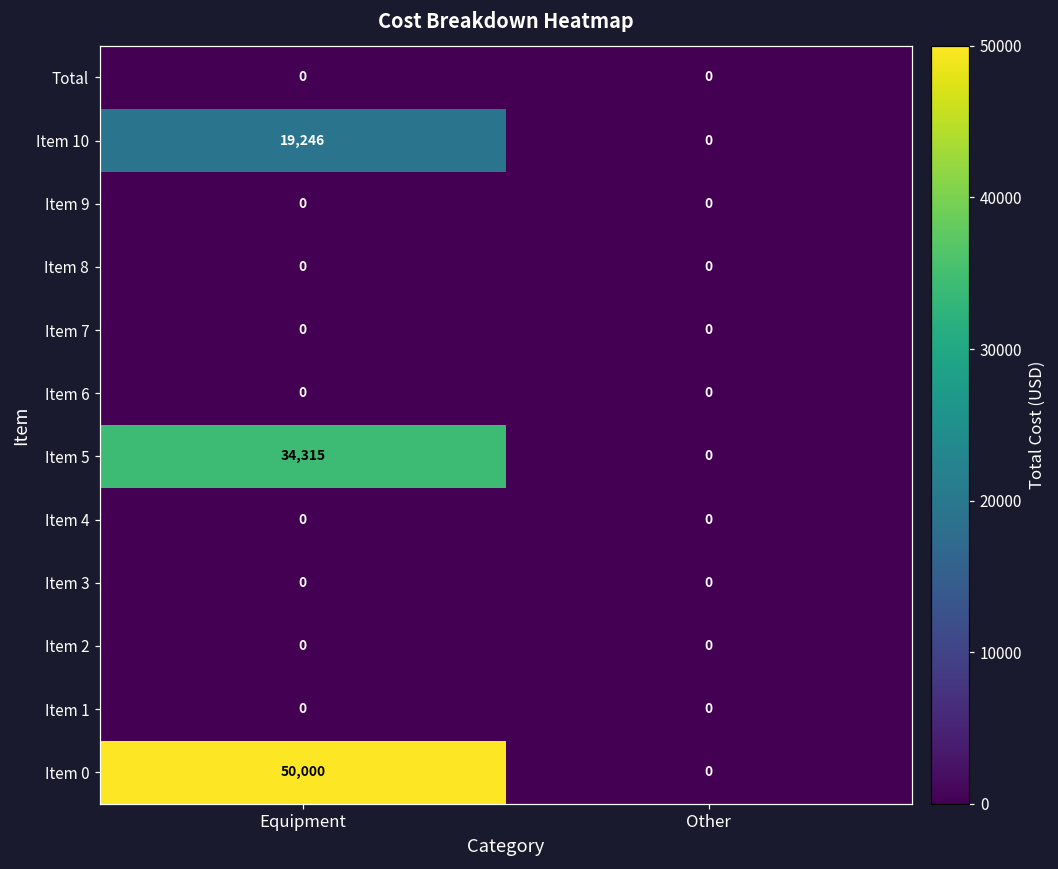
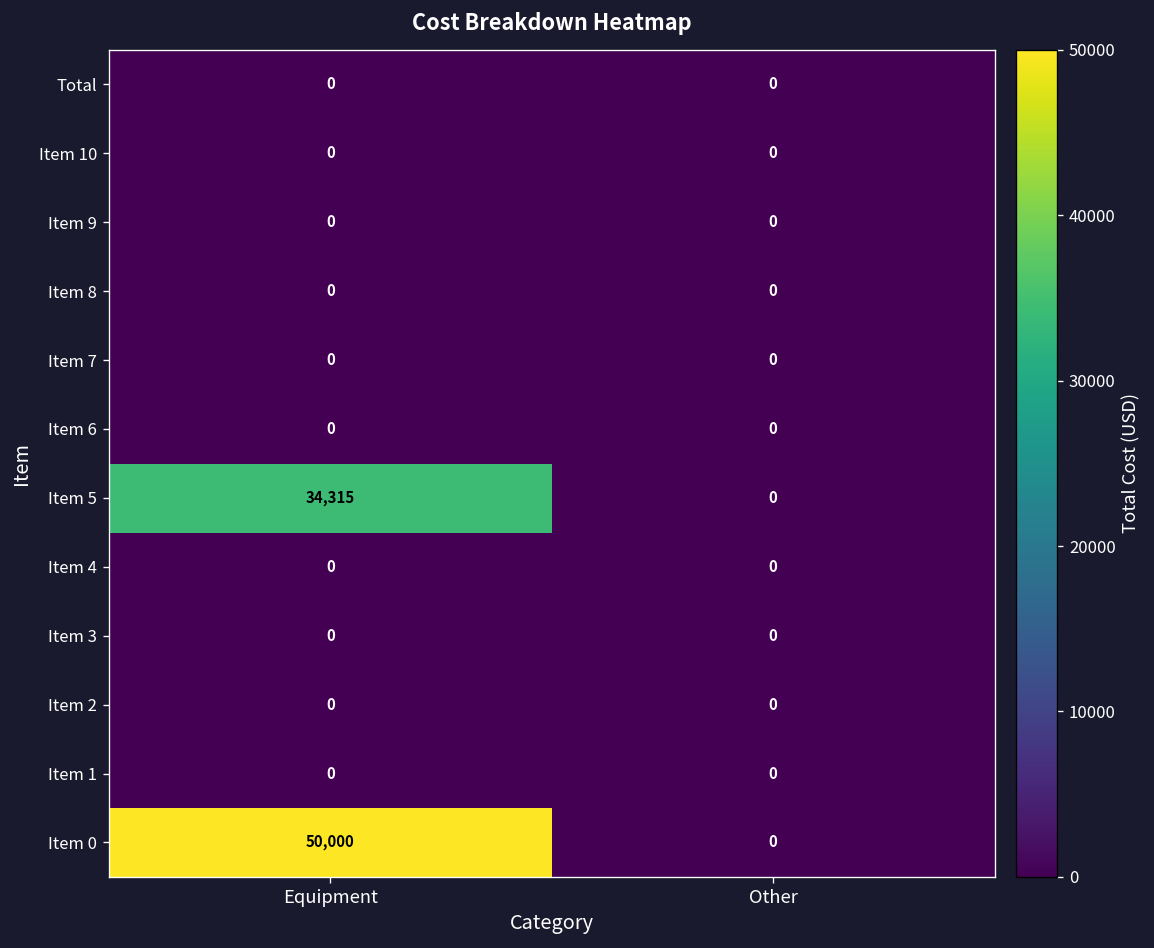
Item 10, Equipment: 19,246 -> 0
